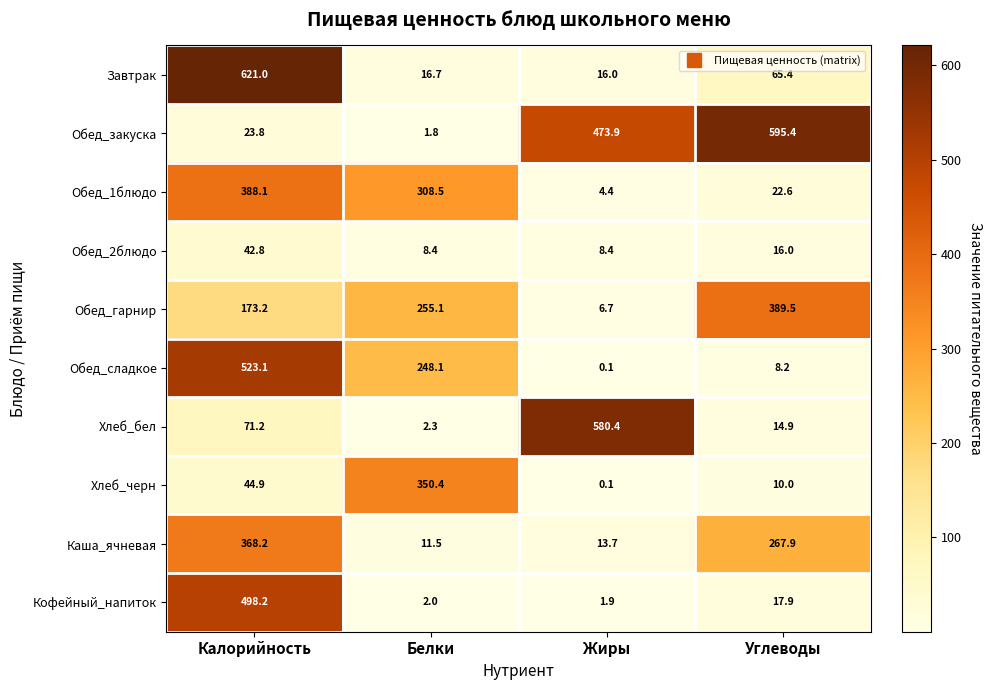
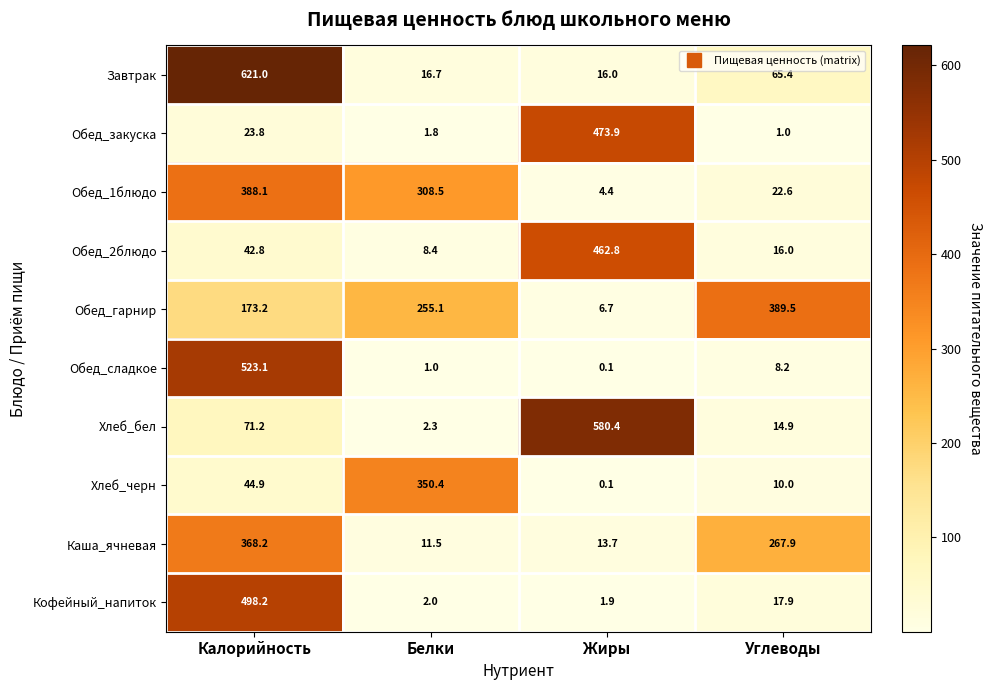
Обед_закуска, Углеводы: 595.4 -> 1.0
Обед_2блюдо, Жиры: 8.4 -> 462.8
Обед_сладкое, Белки: 248.1 -> 1.0
